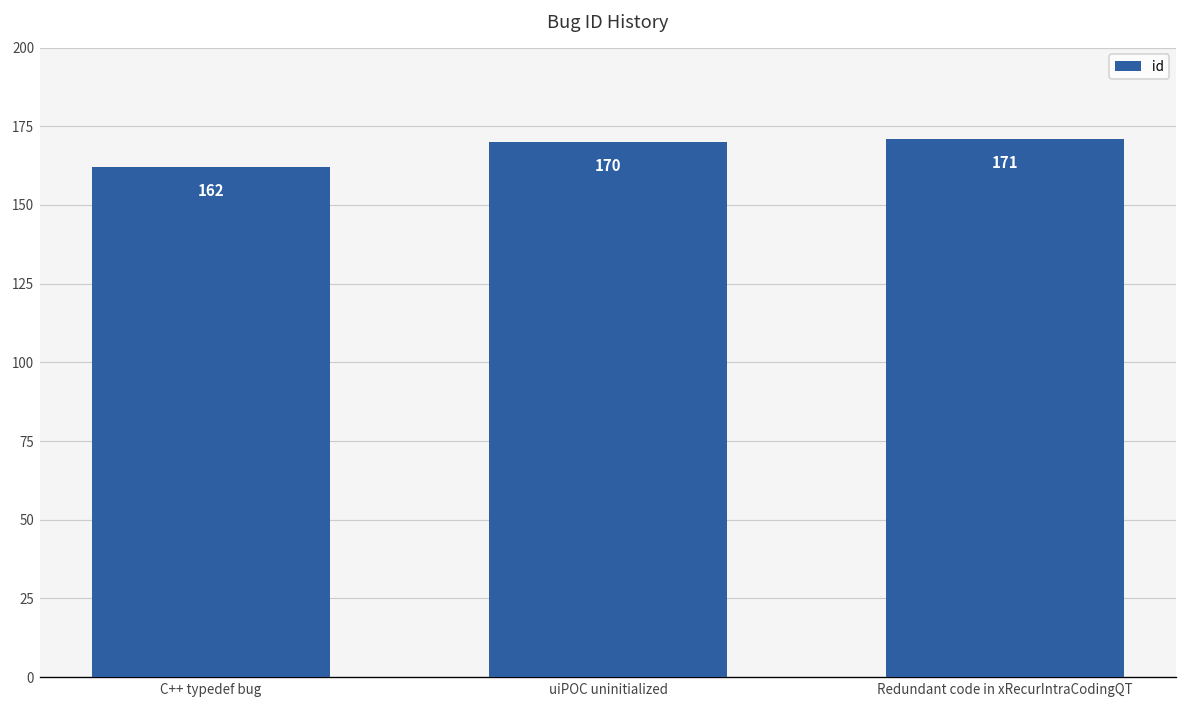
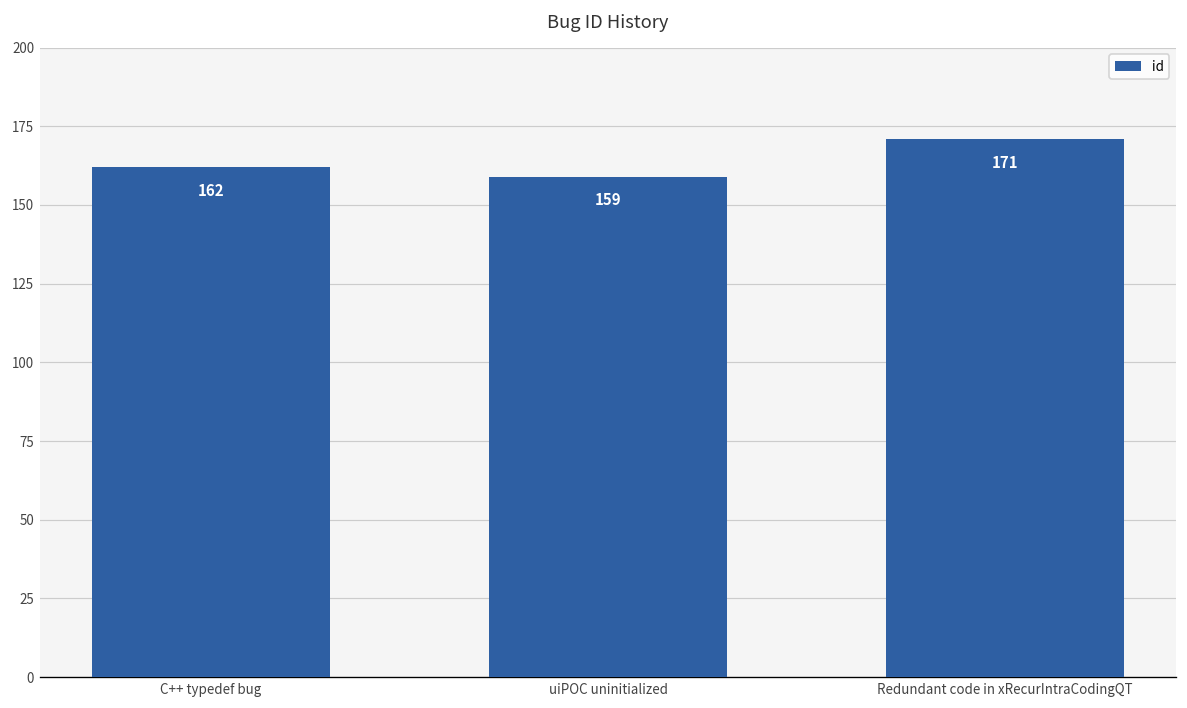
uiPOC uninitialized: 170 -> 159
